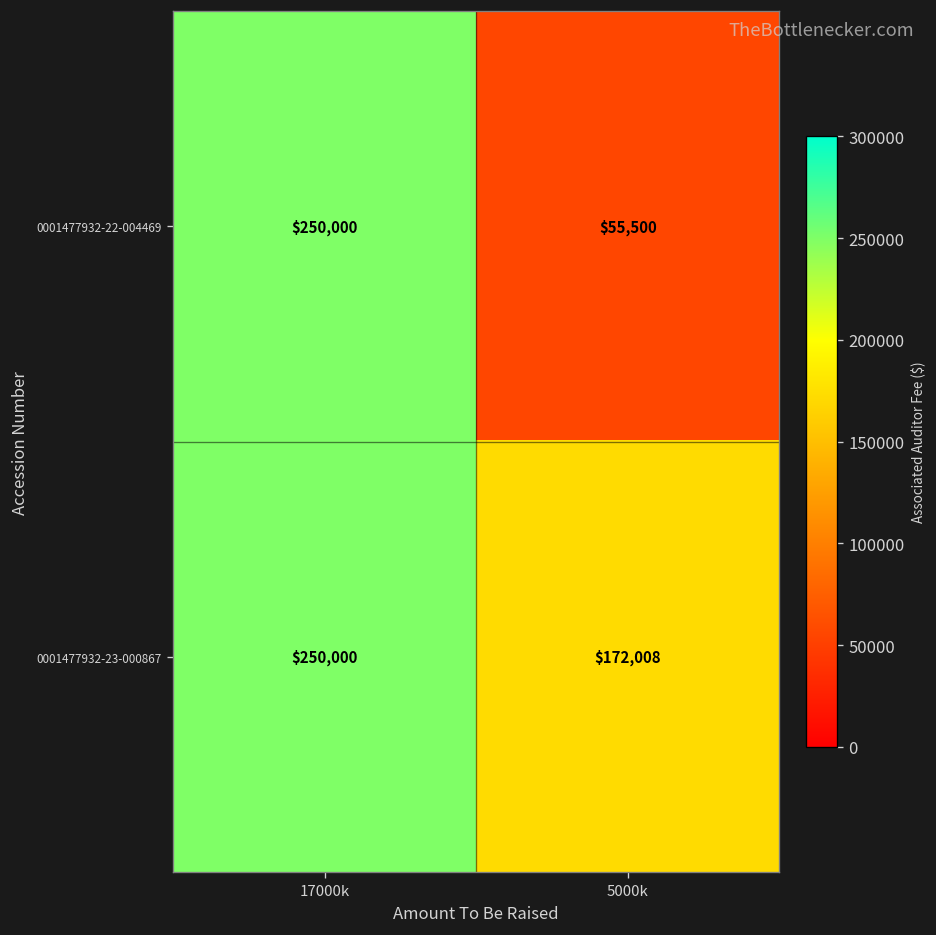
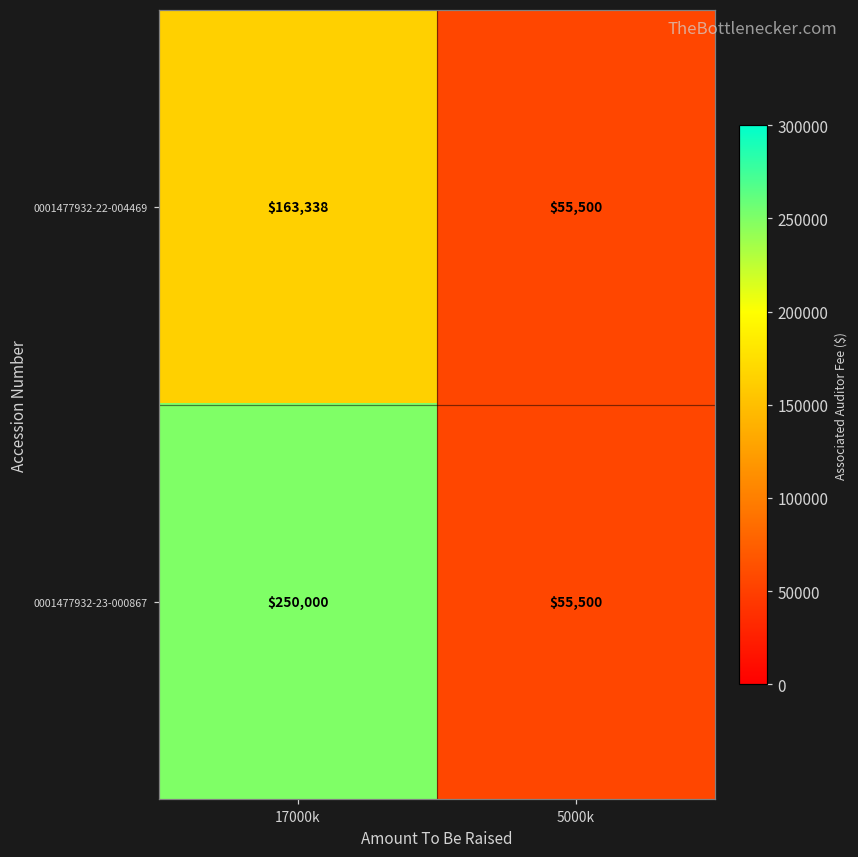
0001477932-22-004469, 17000k: $250,000 -> $163,338
0001477932-23-000867, 5000k: $172,008 -> $55,500
